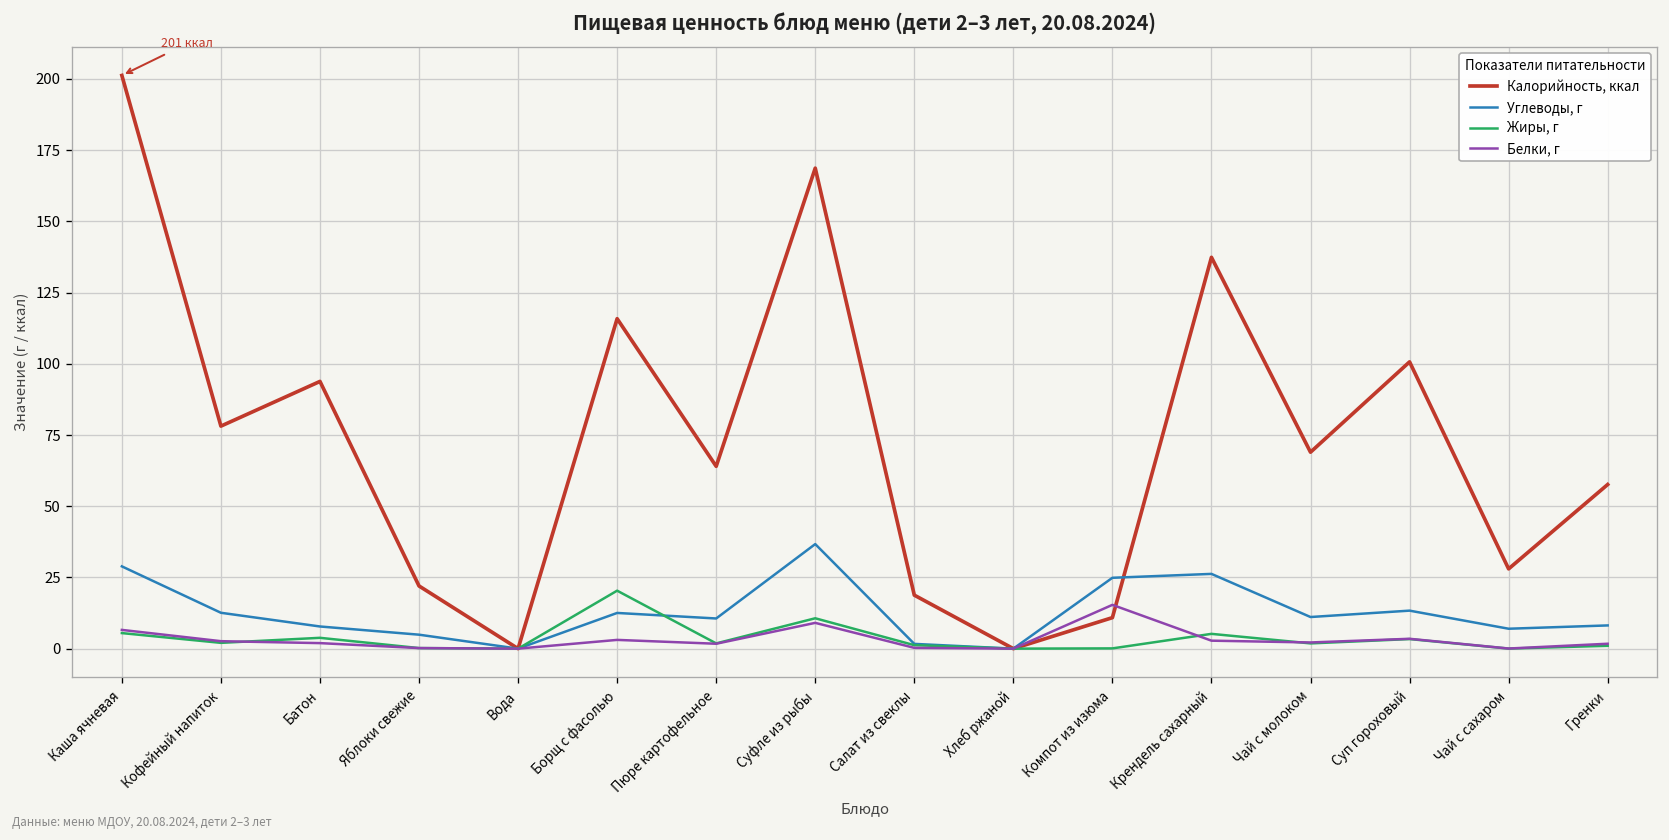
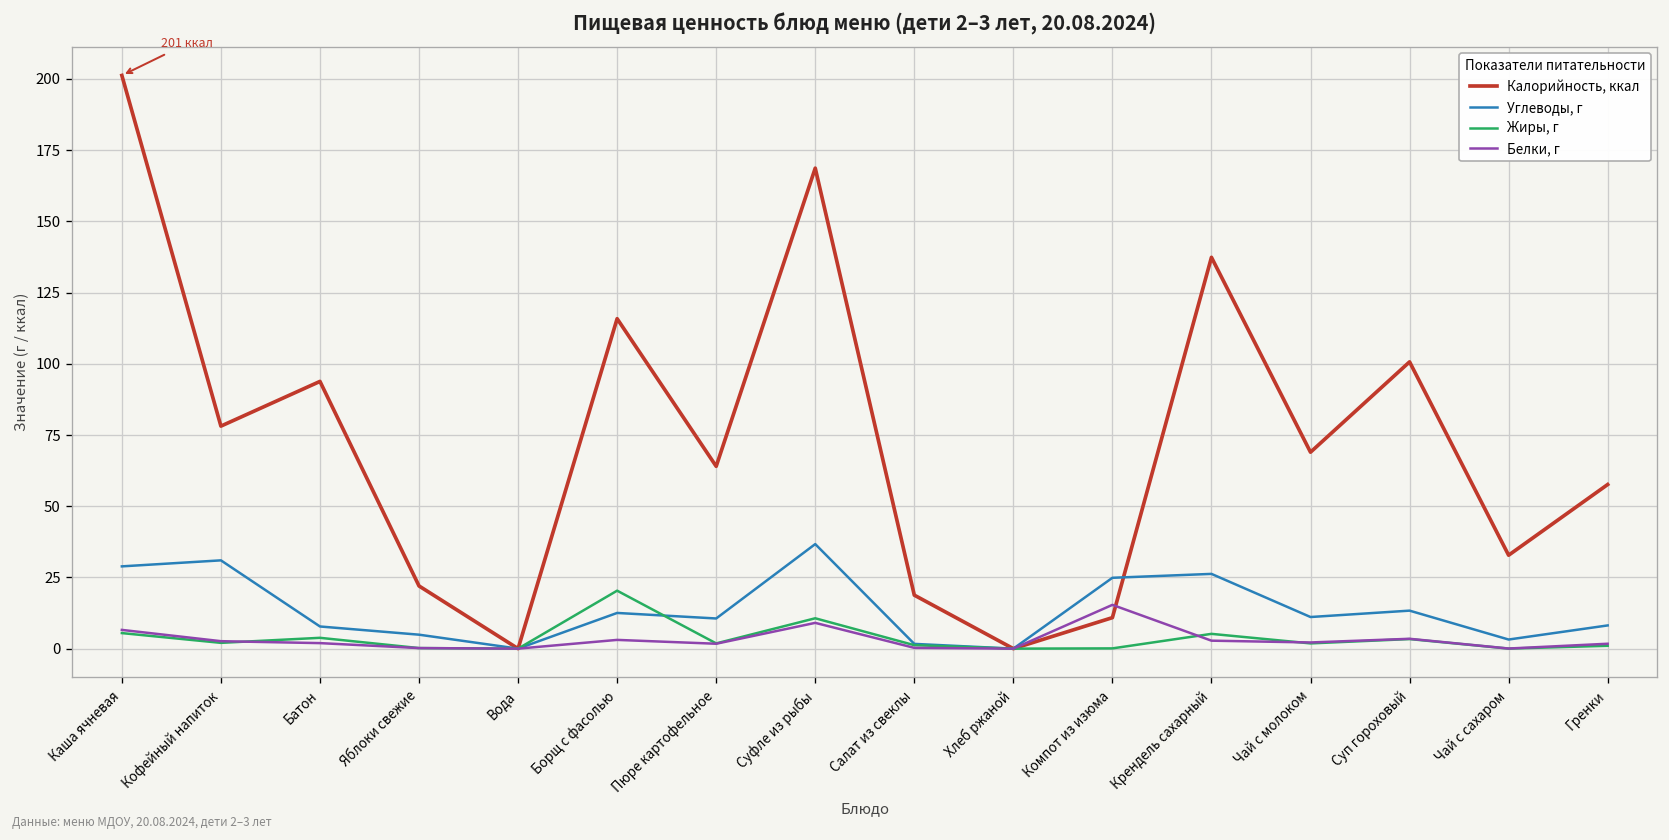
Углеводы, г, Кофейный напиток: 13 -> 31
Калорийность, ккал, Чай с сахаром: 28 -> 33
Углеводы, г, Чай с сахаром: 7 -> 3
